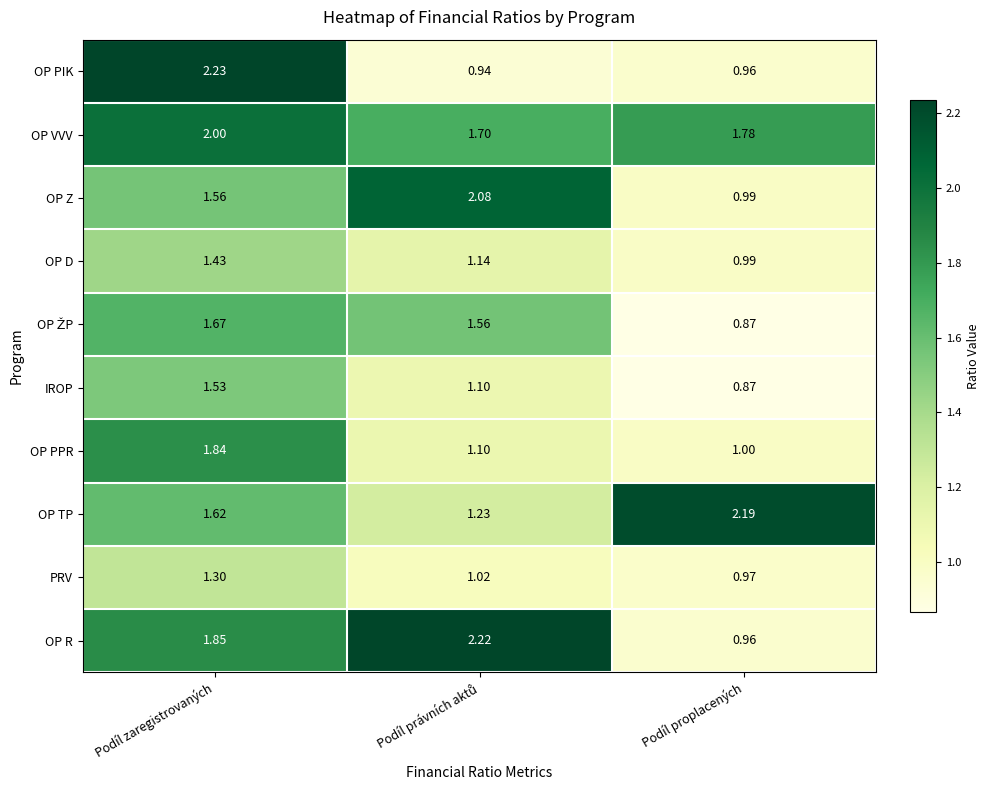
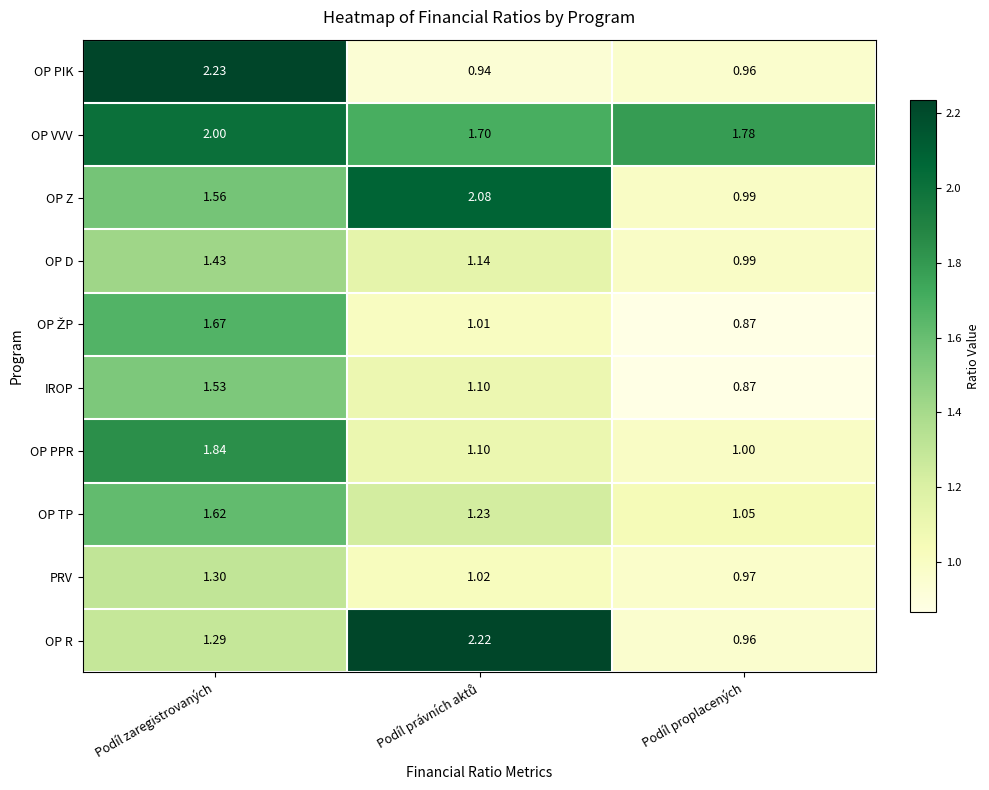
OP ŽP, Podíl právních aktů: 1.56 -> 1.01
OP TP, Podíl proplacených: 2.19 -> 1.05
OP R, Podíl zaregistrovaných: 1.85 -> 1.29
